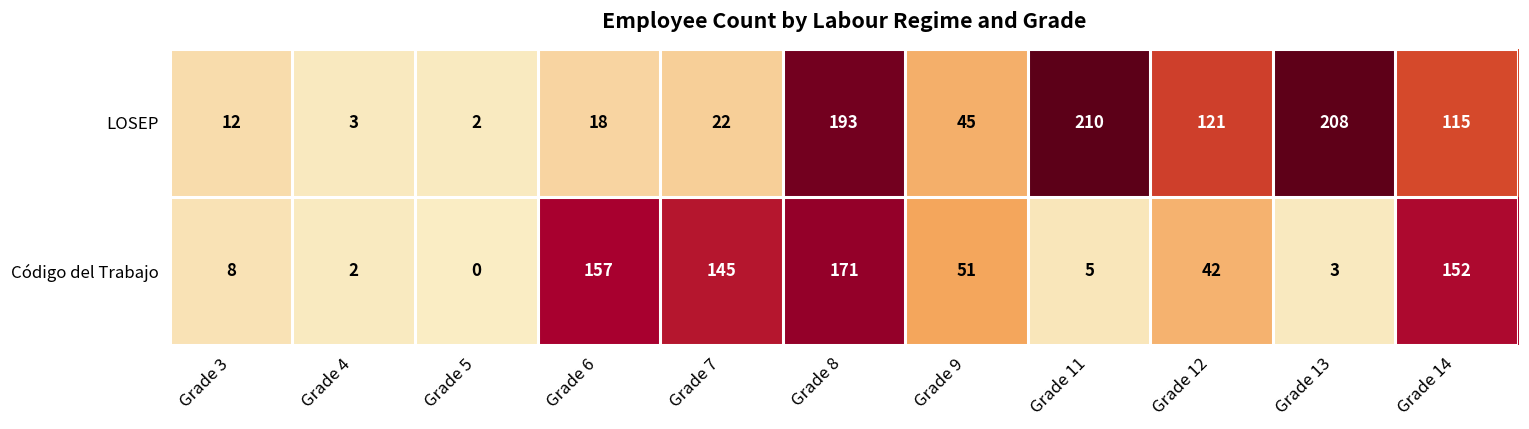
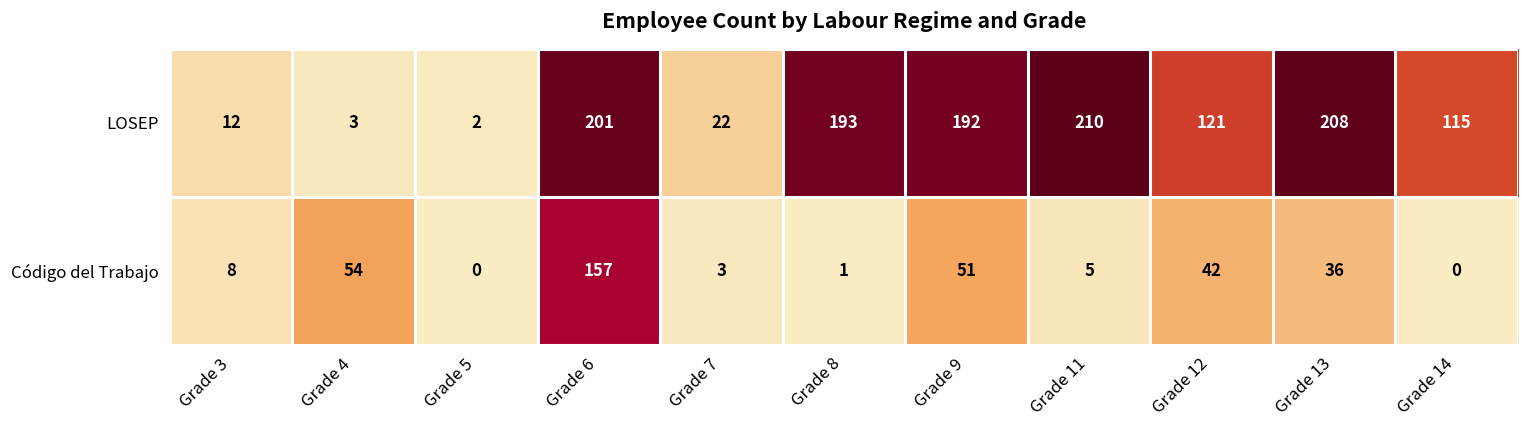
LOSEP, Grade 6: 18 -> 201
LOSEP, Grade 9: 45 -> 192
Código del Trabajo, Grade 4: 2 -> 54
Código del Trabajo, Grade 7: 145 -> 3
Código del Trabajo, Grade 8: 171 -> 1
Código del Trabajo, Grade 13: 3 -> 36
Código del Trabajo, Grade 14: 152 -> 0
